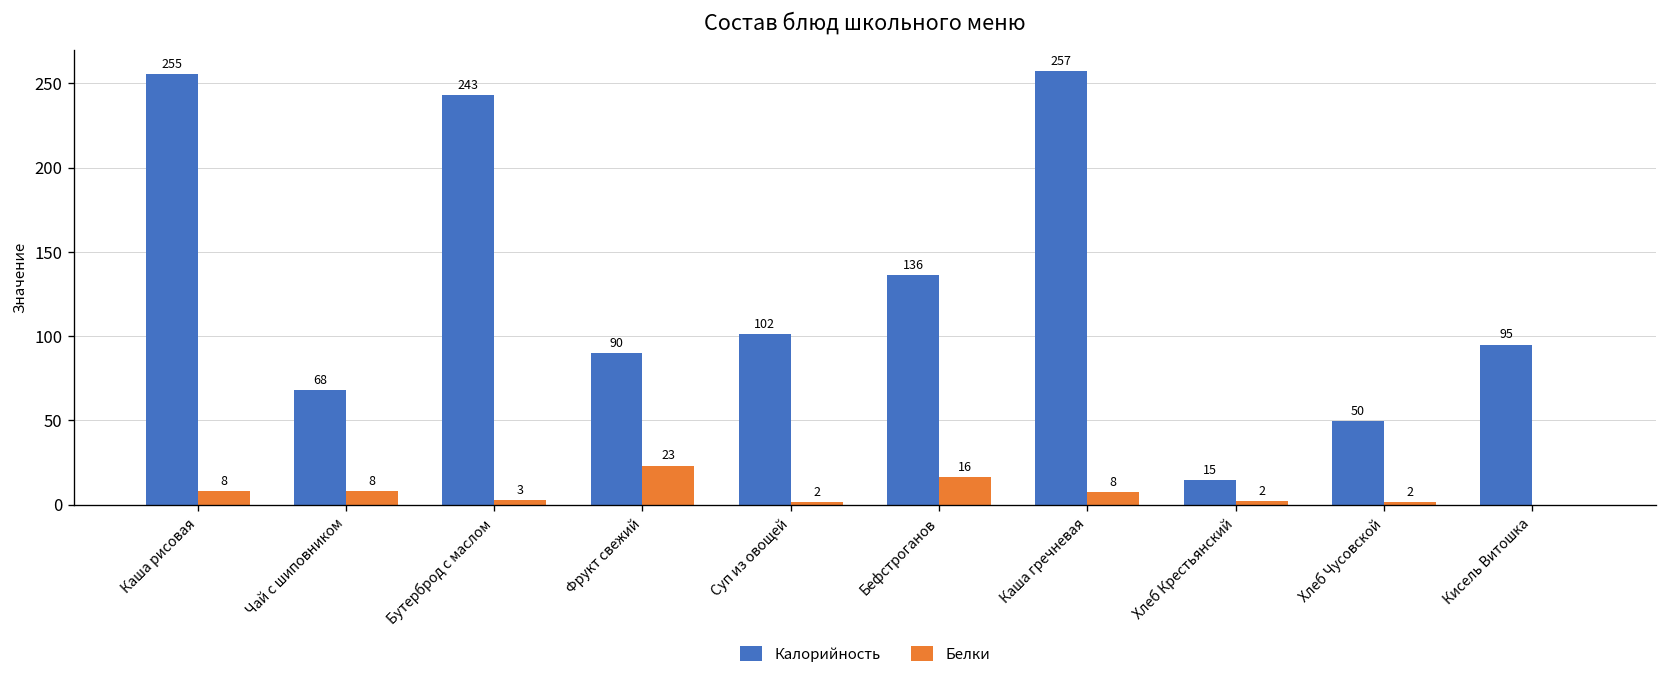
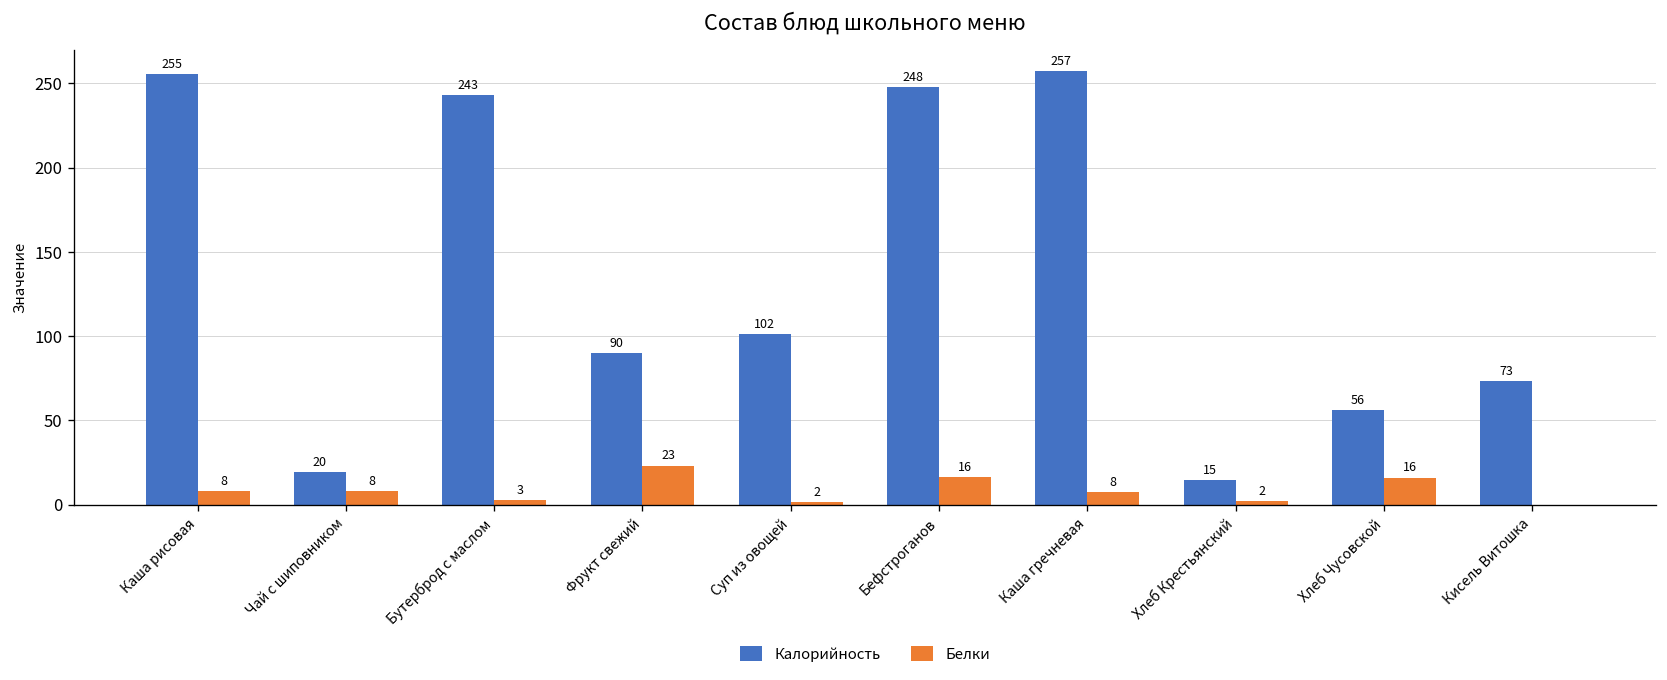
Калорийность, Чай с шиповником: 68 -> 20
Калорийность, Бефстроганов: 136 -> 248
Калорийность, Хлеб Чусовской: 50 -> 56
Белки, Хлеб Чусовской: 2 -> 16
Калорийность, Кисель Витошка: 95 -> 73
